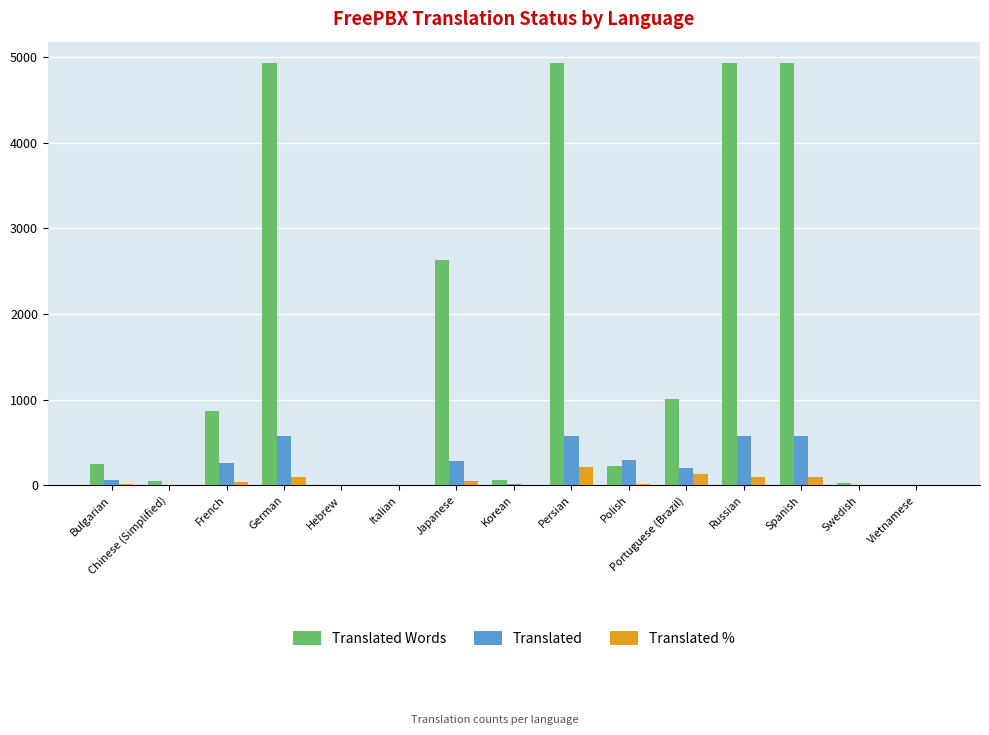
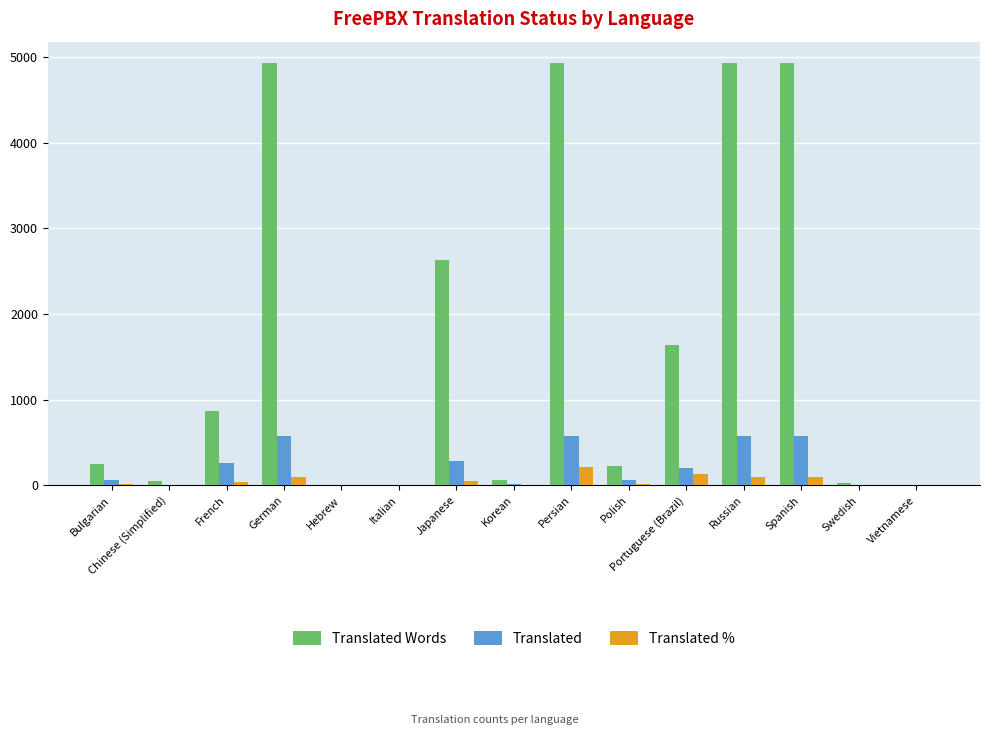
Translated, Polish: 300 -> 100
Translated Words, Portuguese (Brazil): 1000 -> 1600
